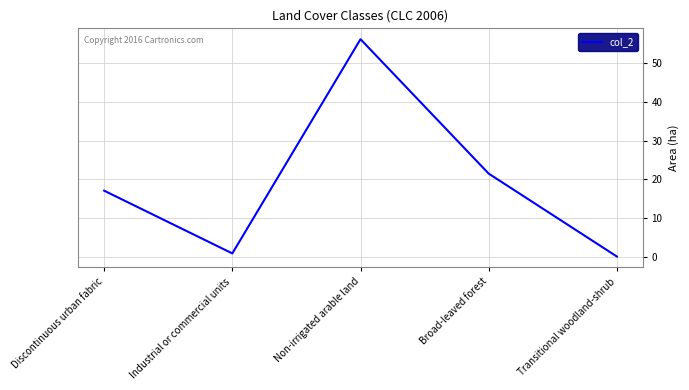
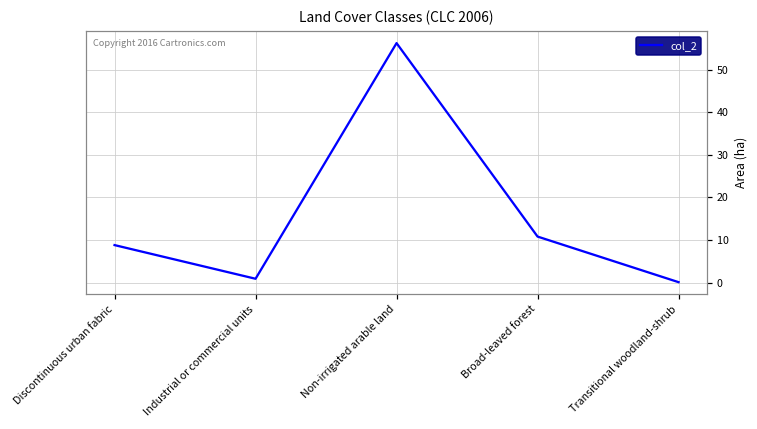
Discontinuous urban fabric: 17 -> 9
Broad-leaved forest: 22 -> 11
